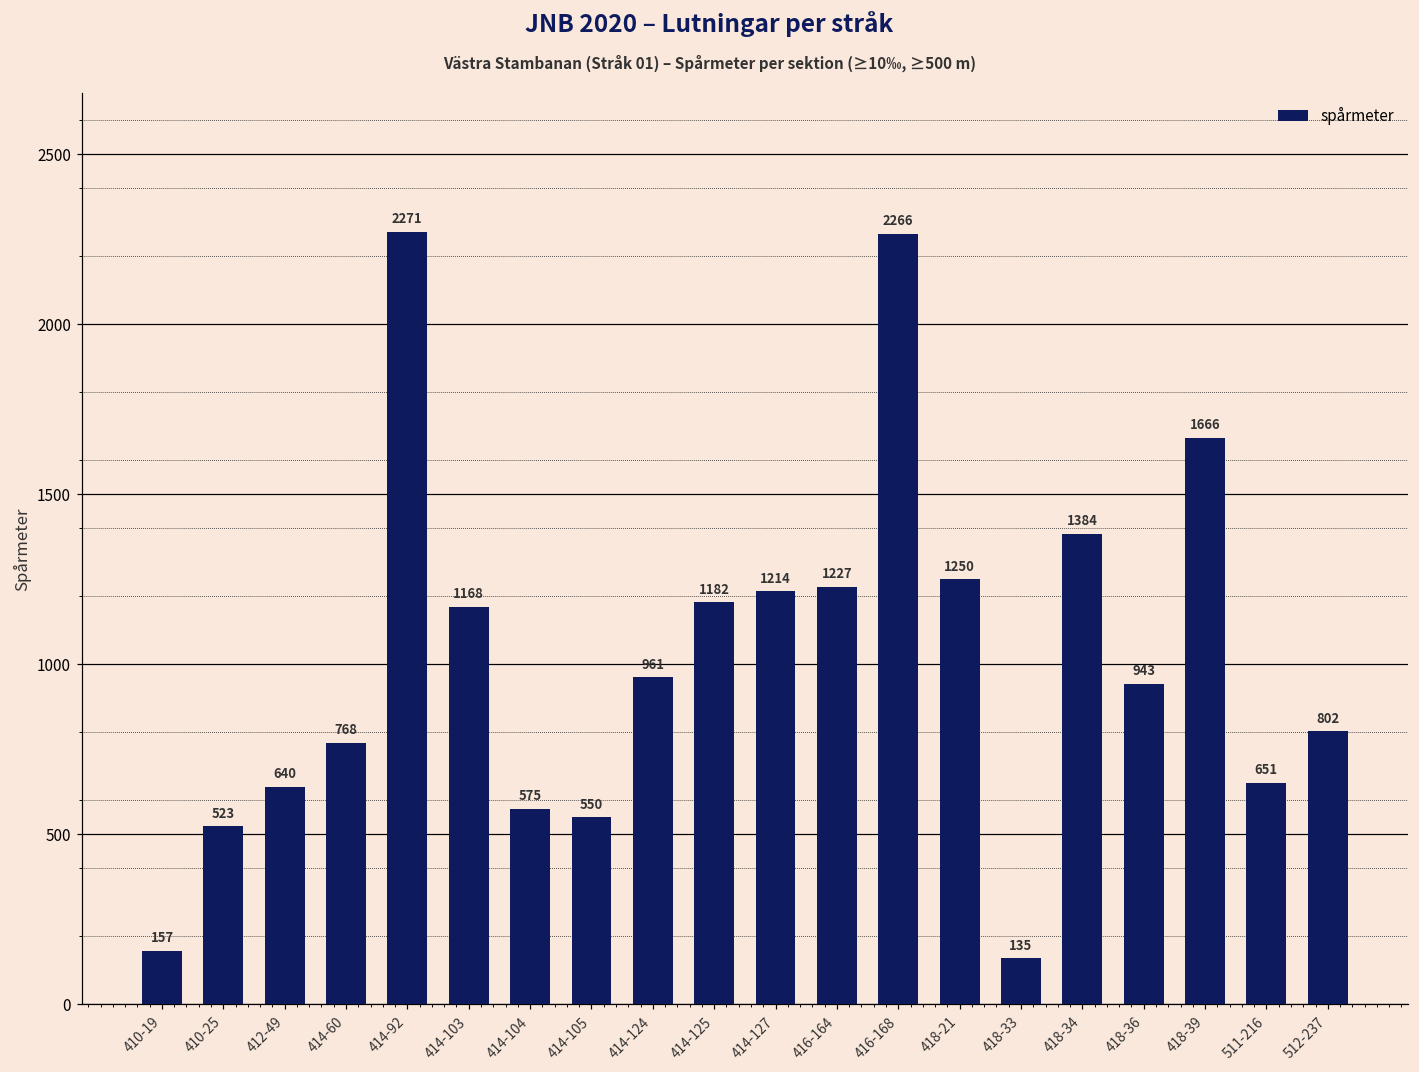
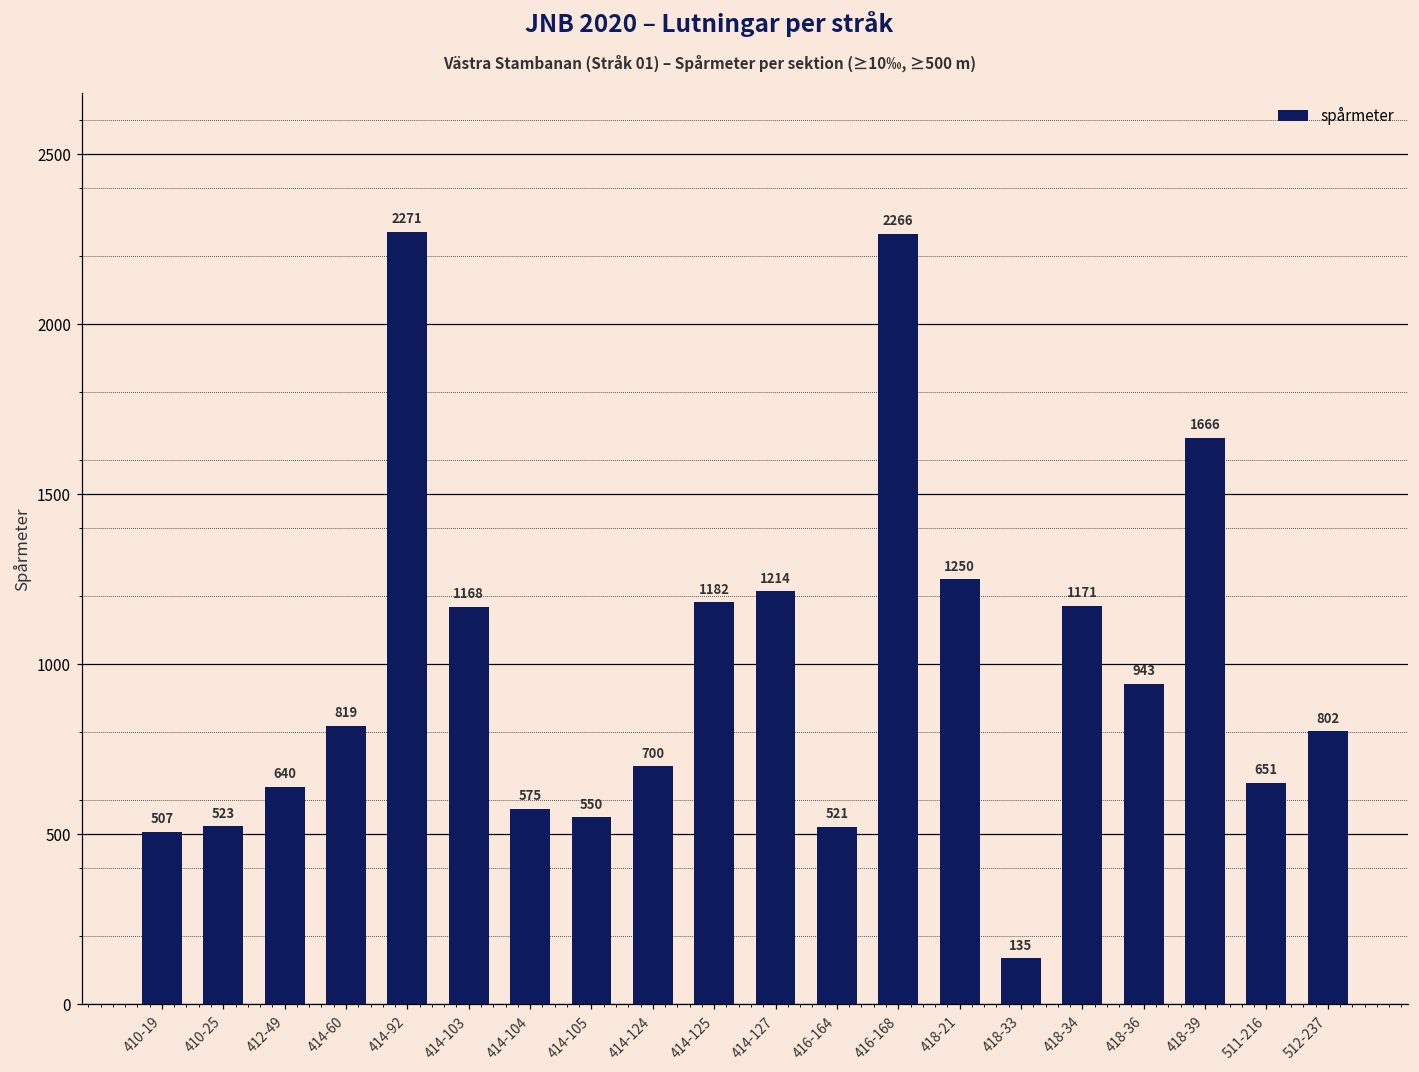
410-19: 157 -> 507
414-60: 768 -> 819
414-124: 961 -> 700
416-164: 1227 -> 521
418-34: 1384 -> 1171
